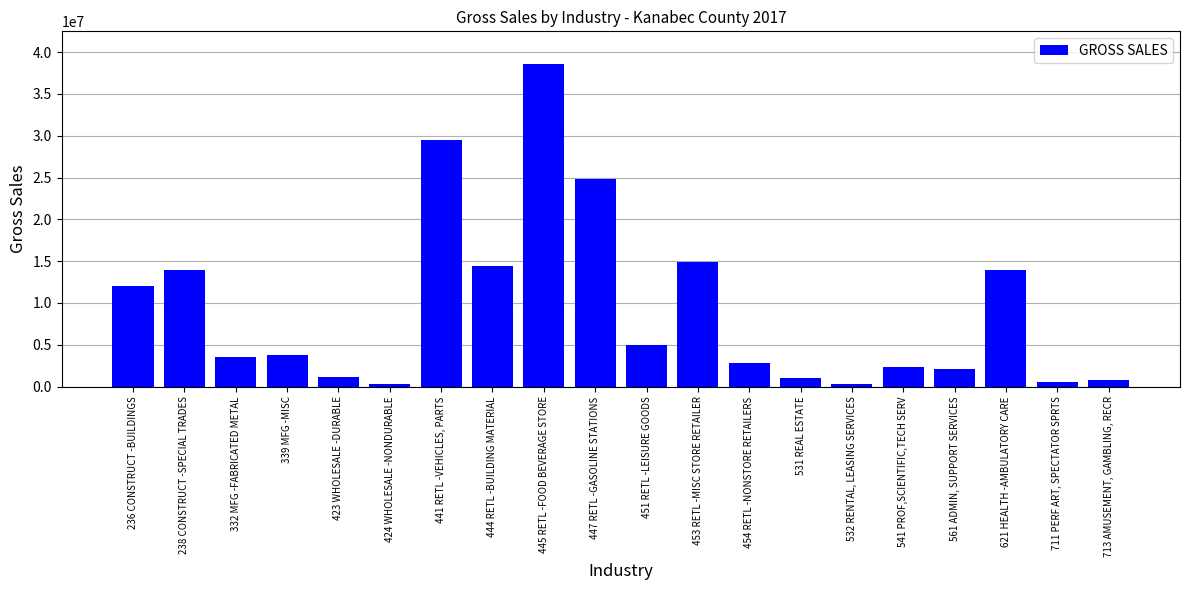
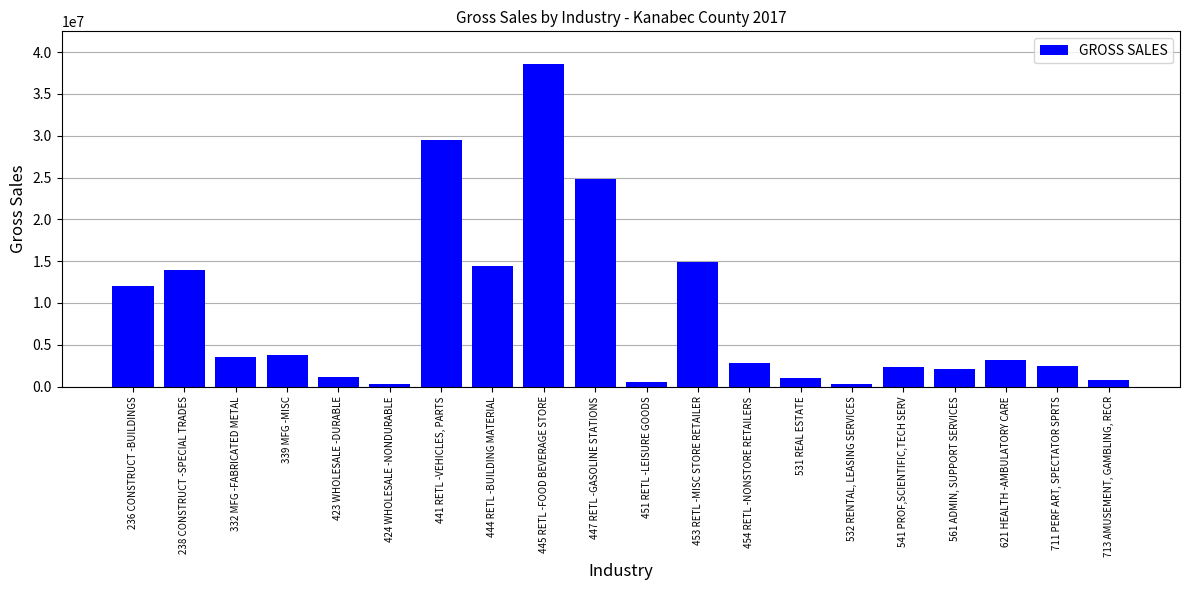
451 RETL -LEISURE GOODS: 5000000 -> 0
621 HEALTH -AMBULATORY CARE: 14000000 -> 3000000
711 PERF ART, SPECTATOR SPRTS: 1000000 -> 2000000
